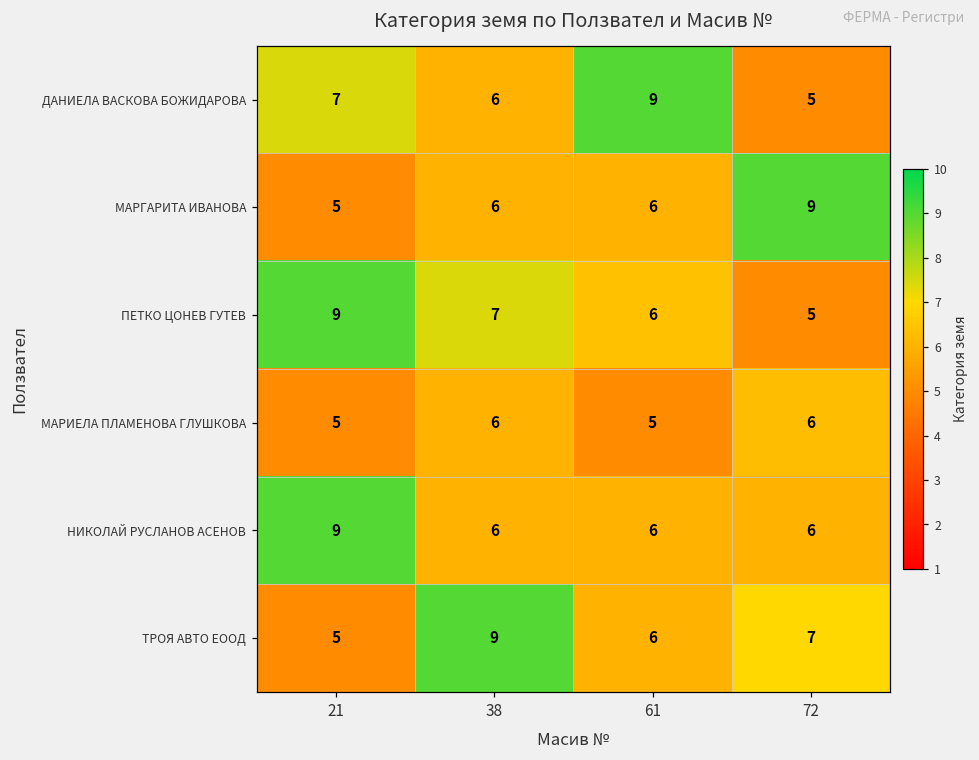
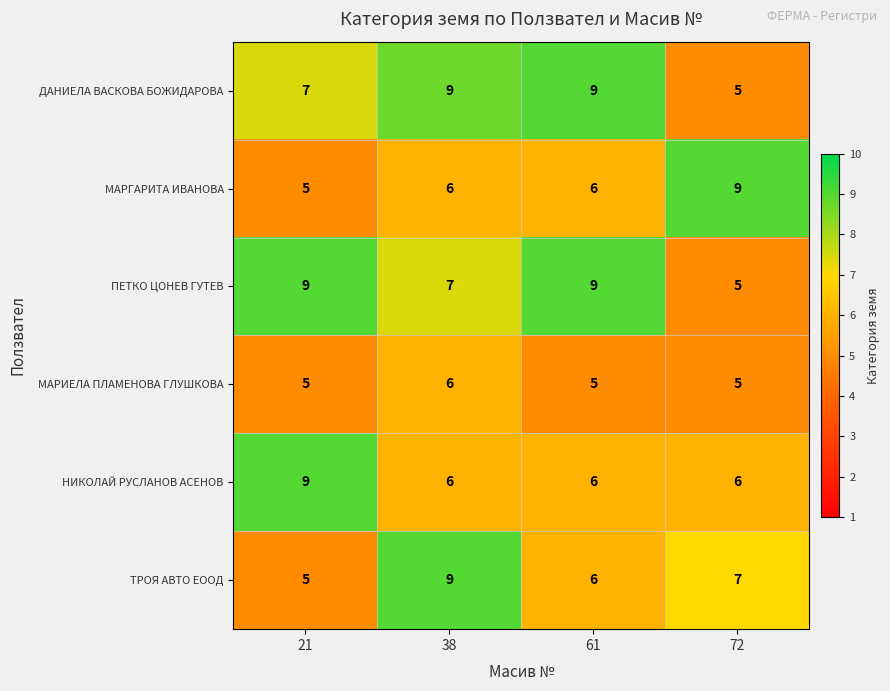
ДАНИЕЛА ВАСКОВА БОЖИДАРОВА, 38: 6 -> 9
ПЕТКО ЦОНЕВ ГУТЕВ, 61: 6 -> 9
МАРИЕЛА ПЛАМЕНОВА ГЛУШКОВА, 72: 6 -> 5
